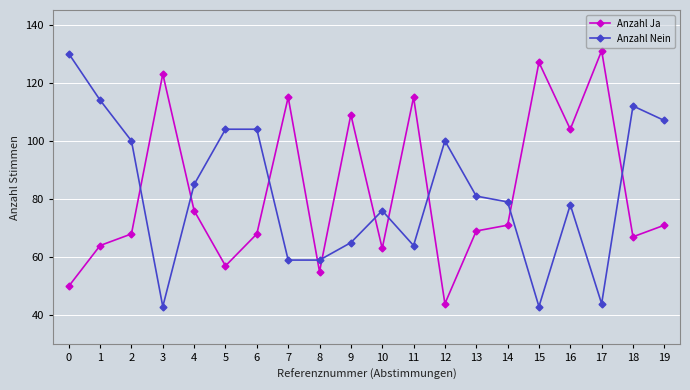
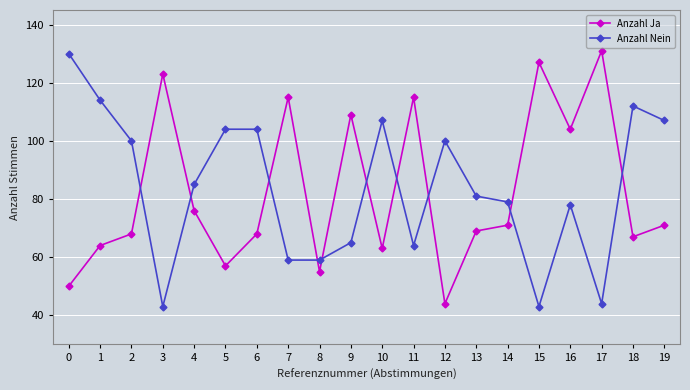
Anzahl Nein, 10: 76 -> 107
